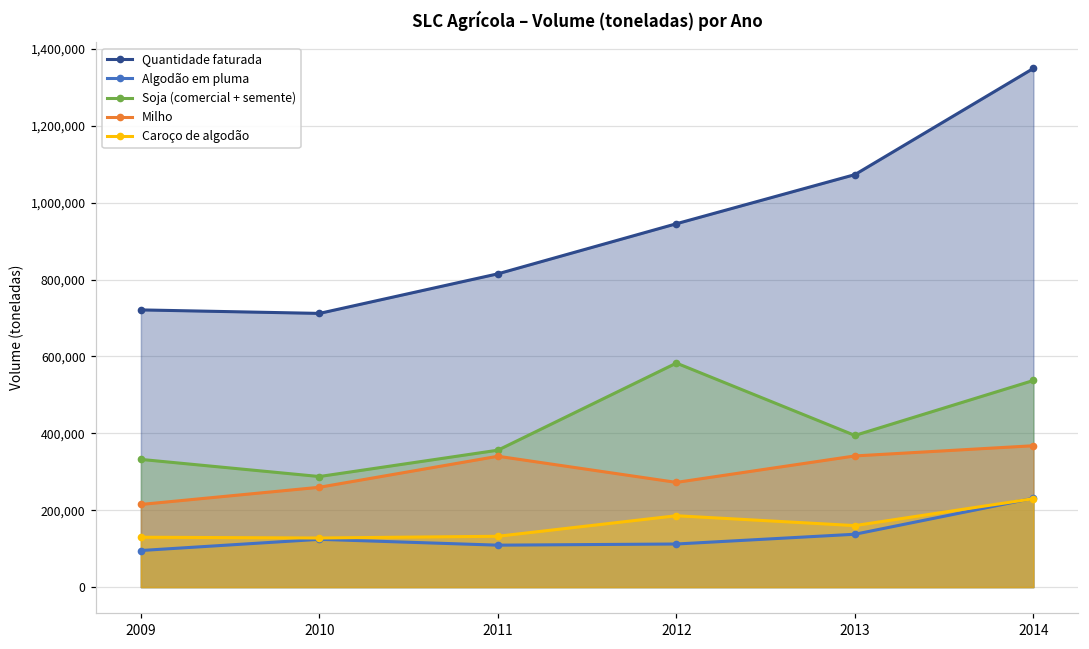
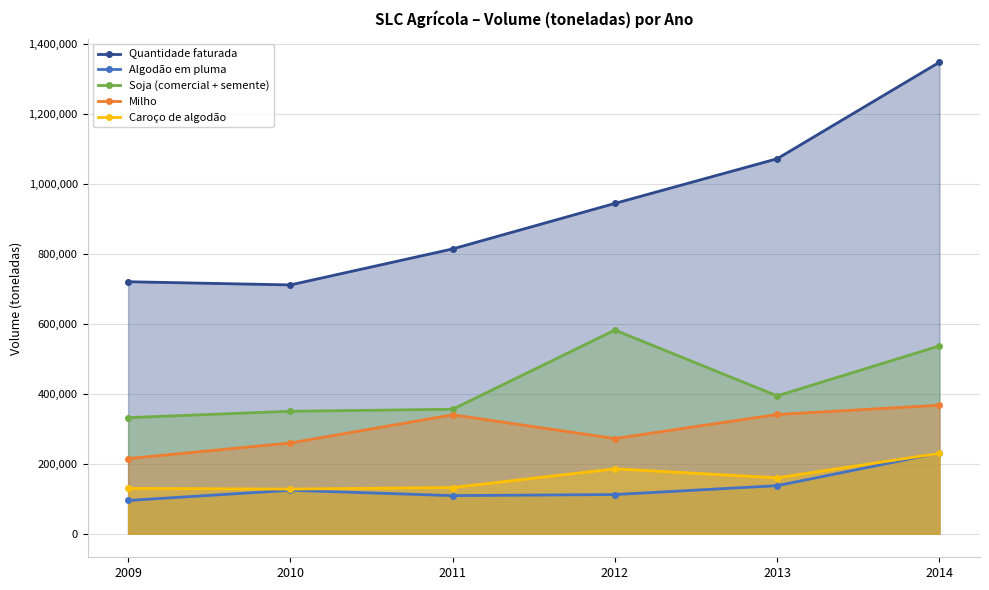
Soja (comercial + semente), 2010: 290,000 -> 350,000
